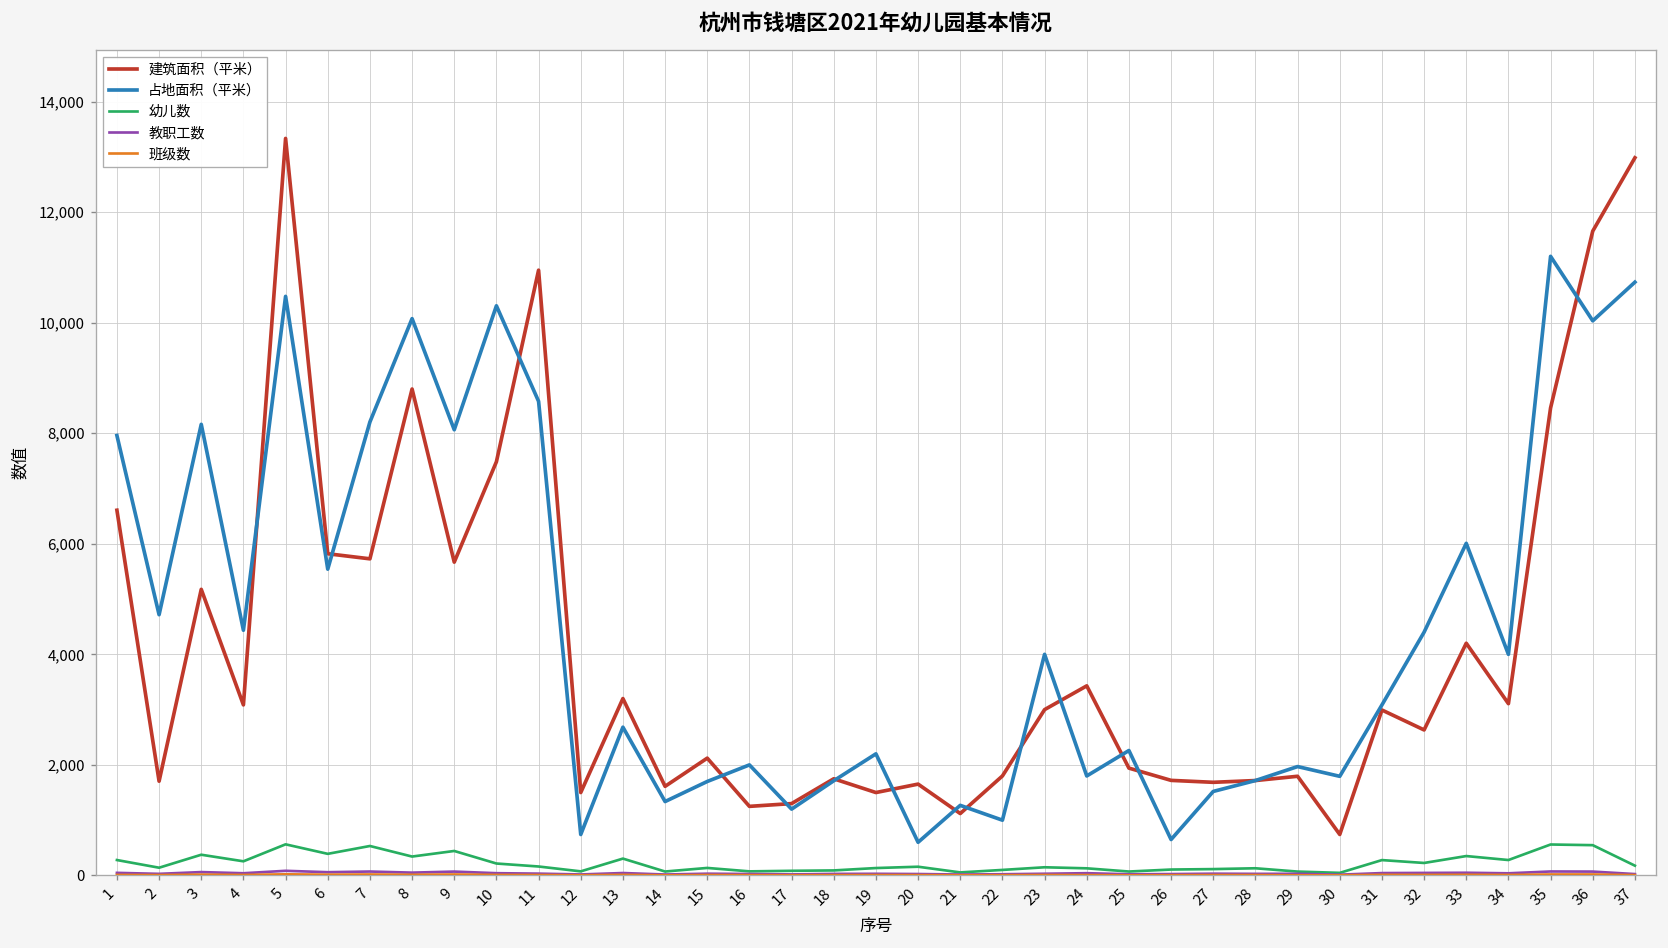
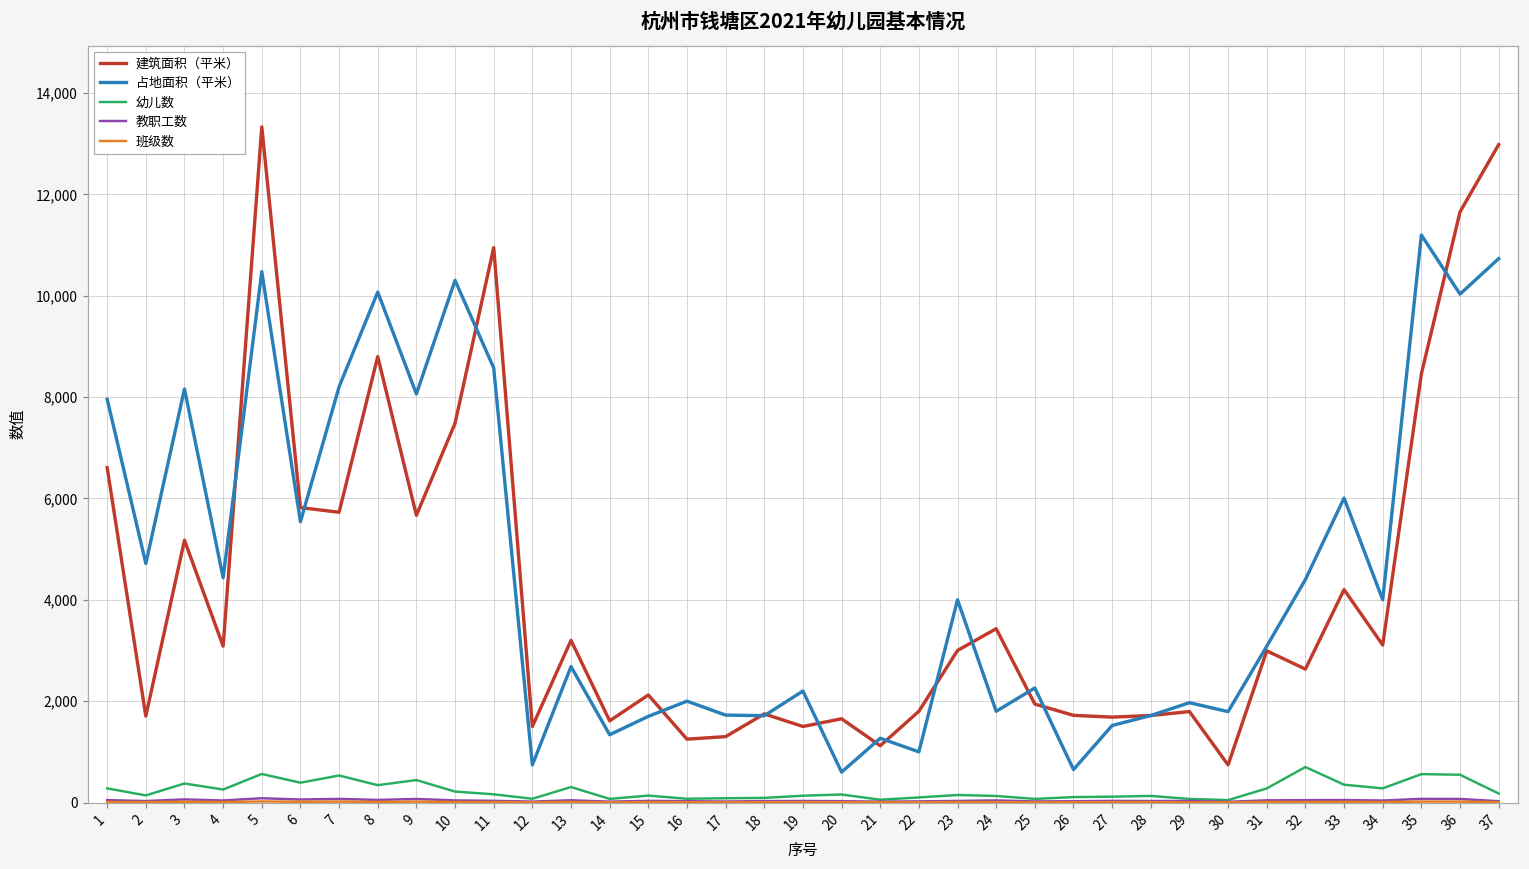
占地面积（平米）, 17: 1,200 -> 1,700
幼儿数, 32: 200 -> 700
